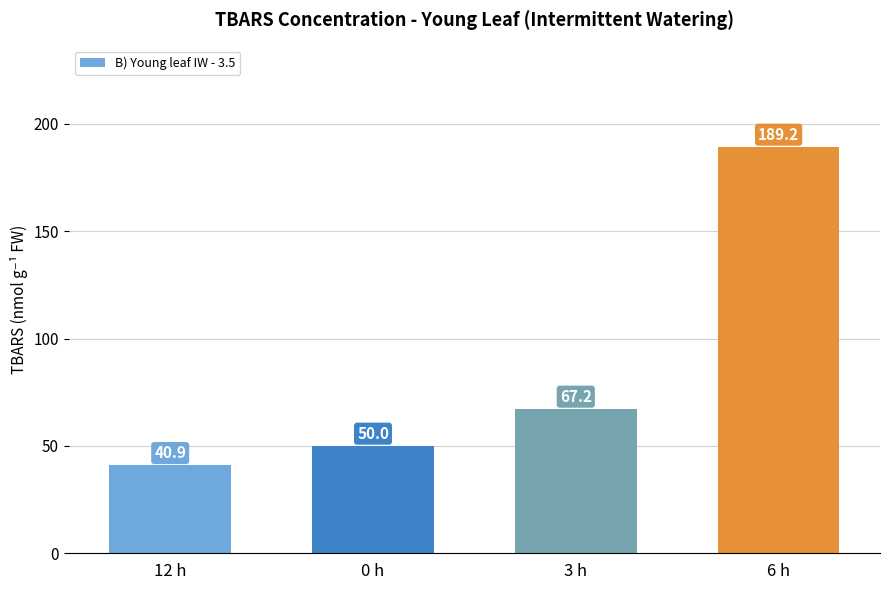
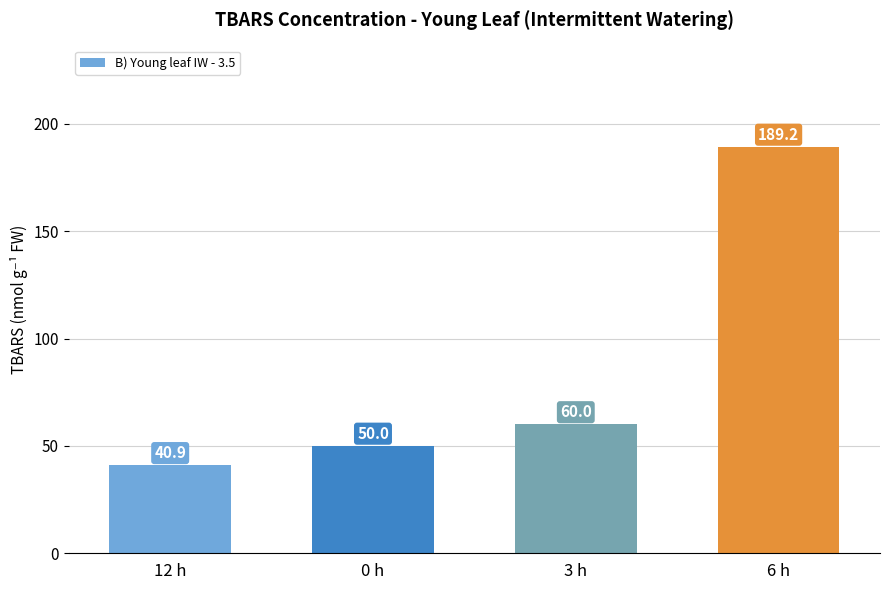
3 h: 67.2 -> 60.0
